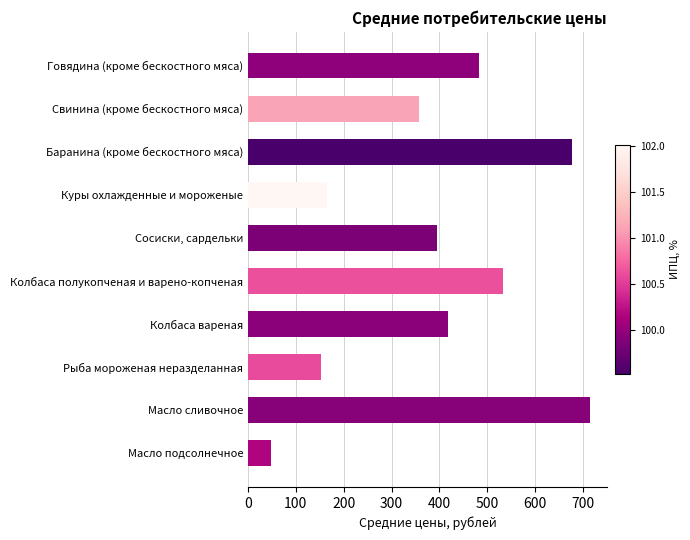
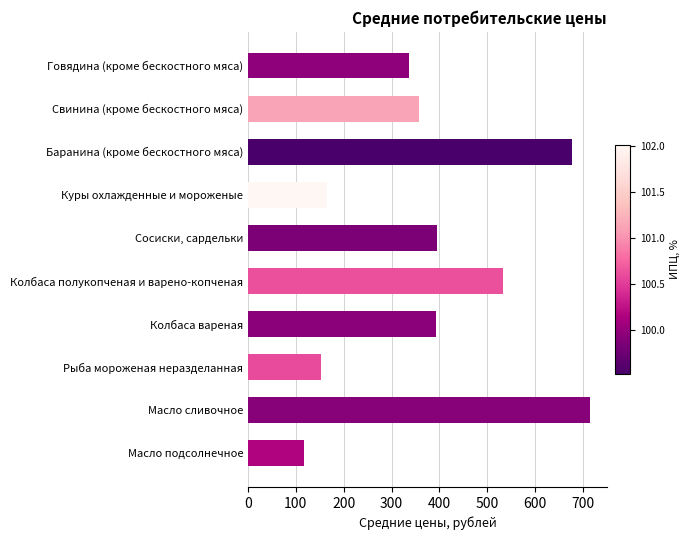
Говядина (кроме бескостного мяса): 480 -> 340
Колбаса вареная: 420 -> 390
Масло подсолнечное: 50 -> 120
